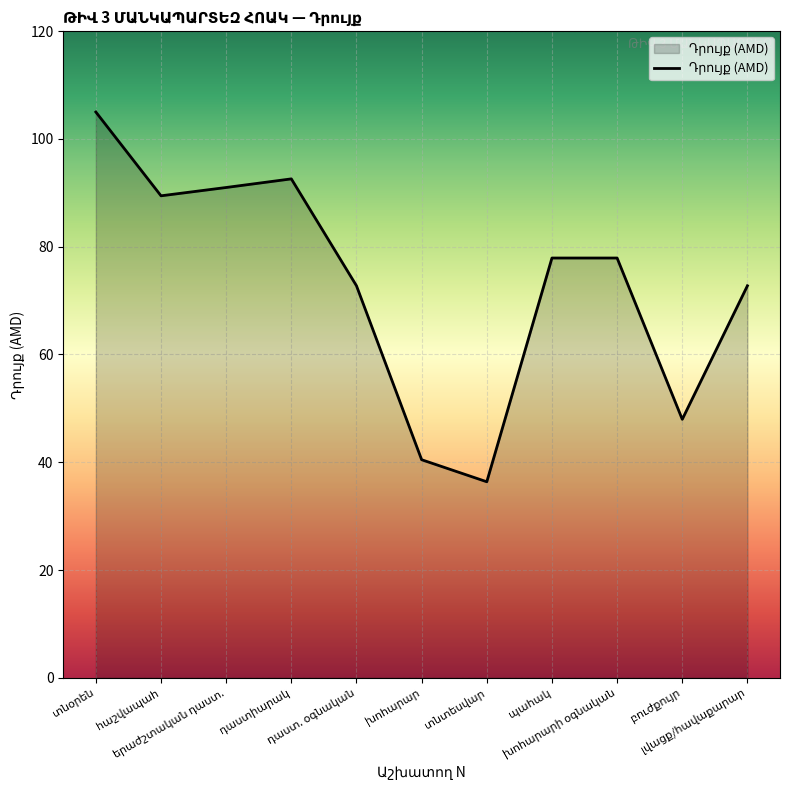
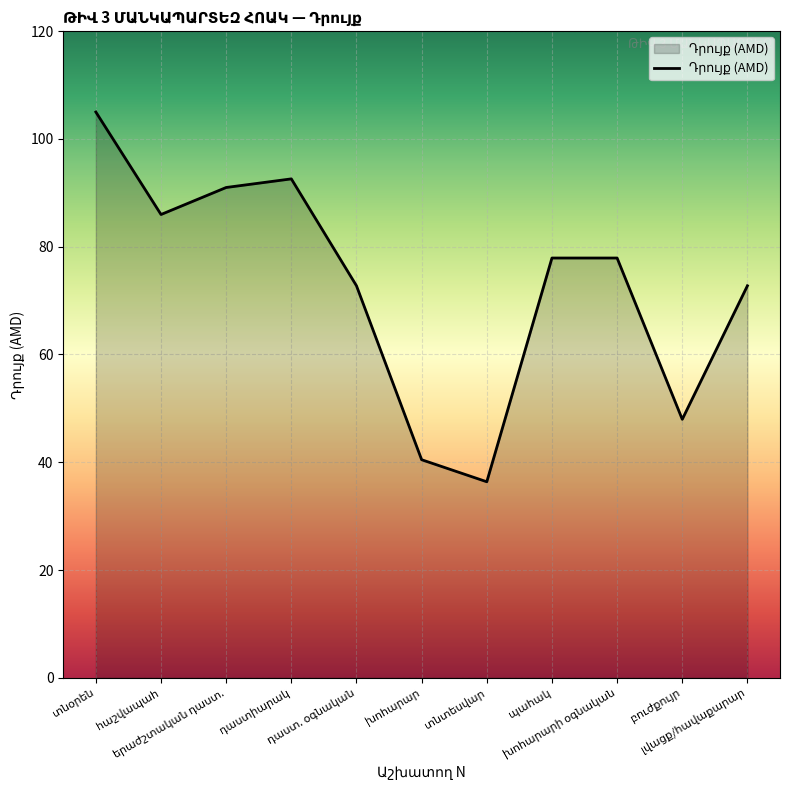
հաշվապահ: 89 -> 86
